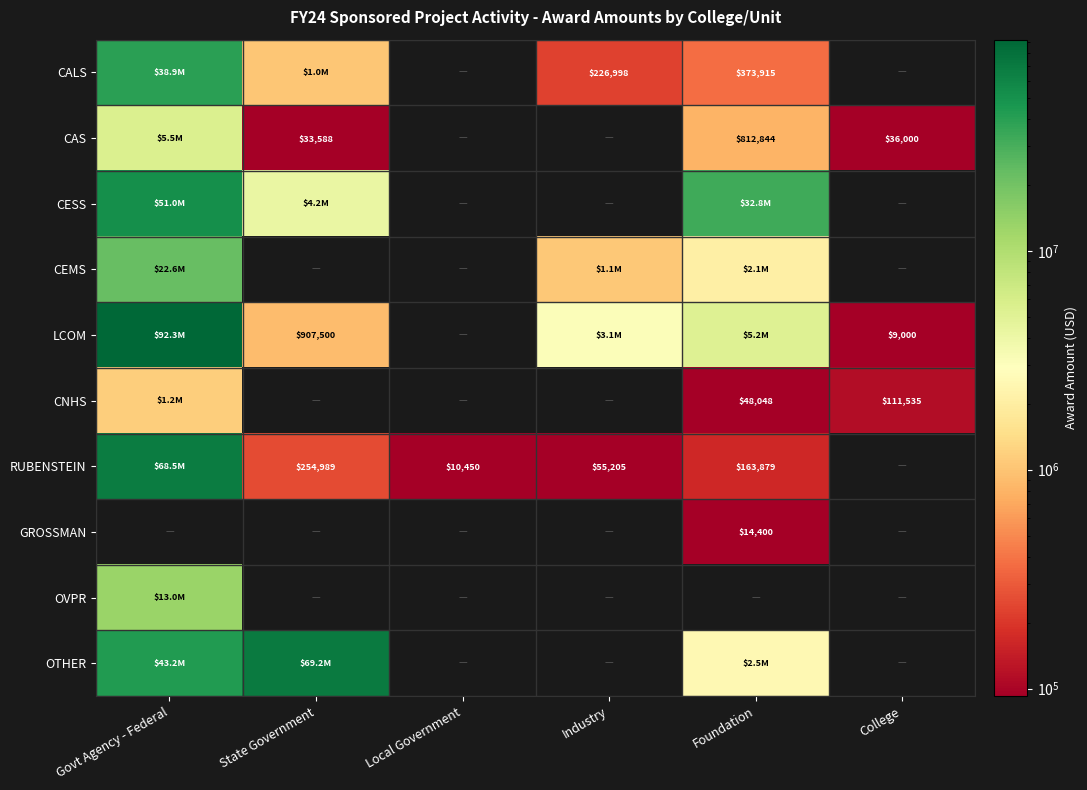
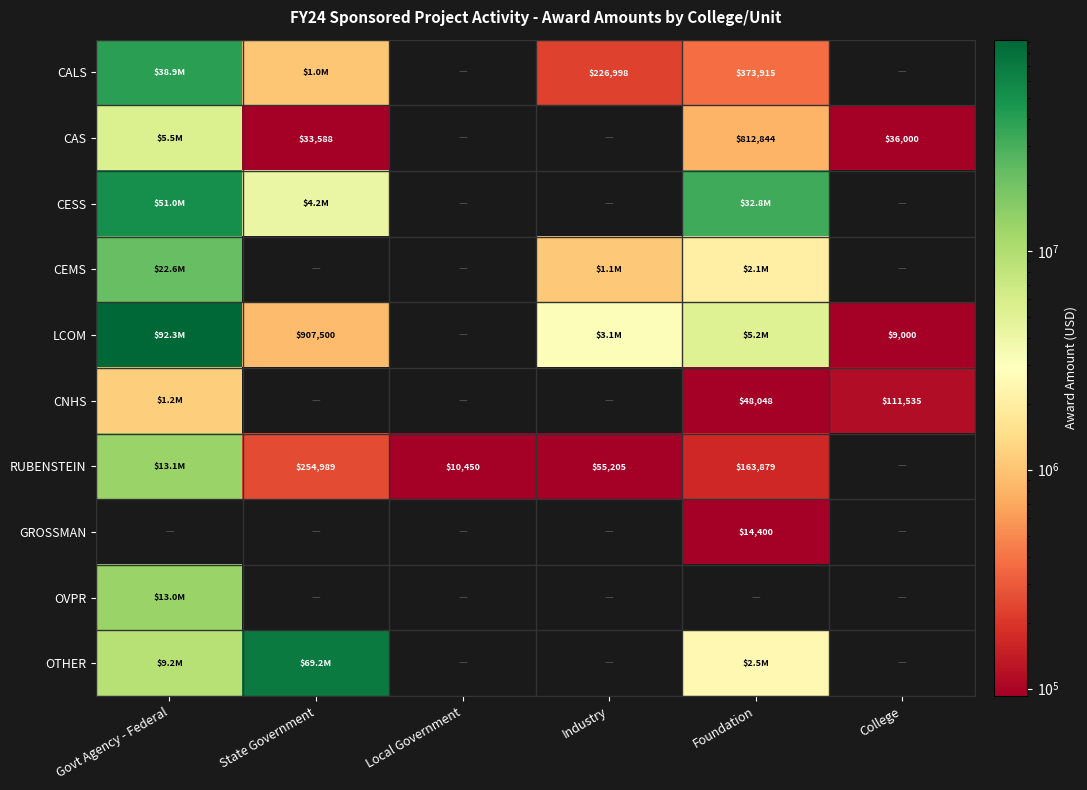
RUBENSTEIN, Govt Agency - Federal: $68.5M -> $13.1M
OTHER, Govt Agency - Federal: $43.2M -> $9.2M
